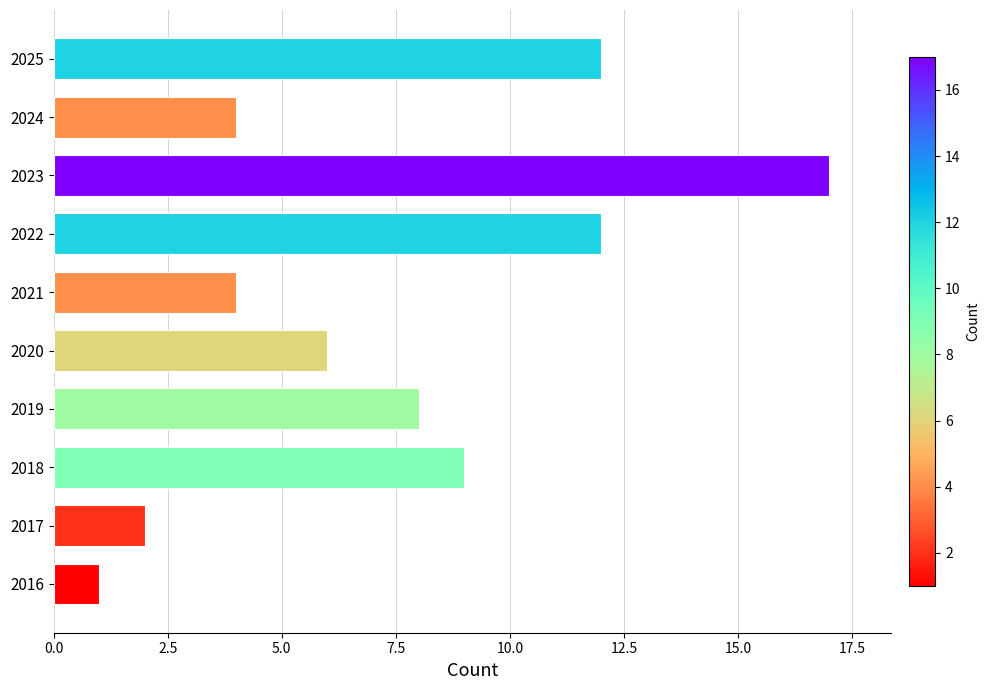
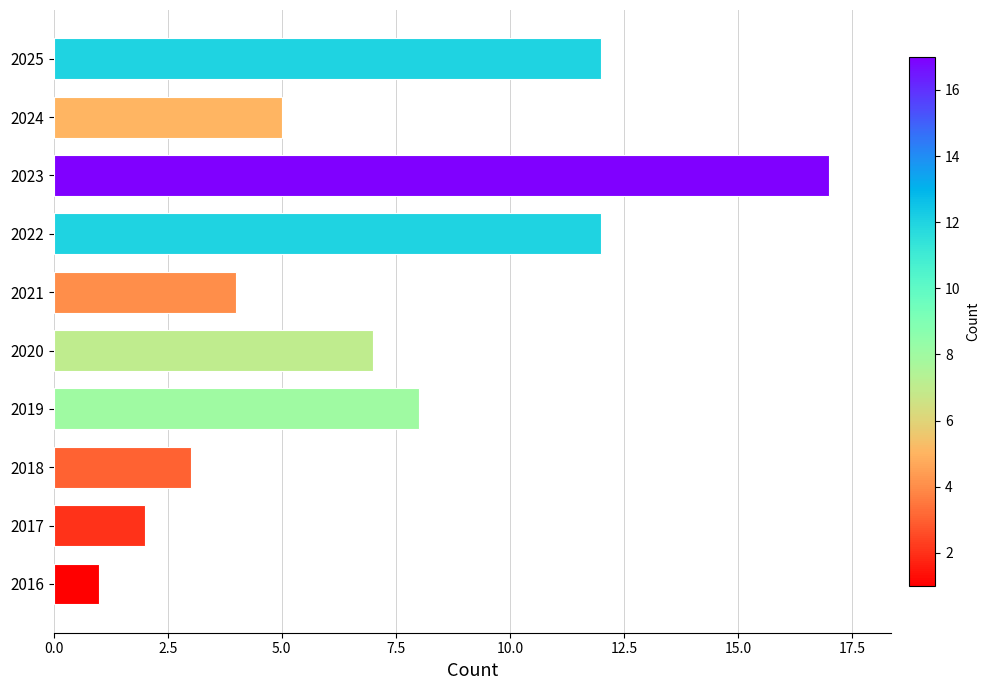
2024: 4 -> 5
2020: 6 -> 7
2018: 9 -> 3
